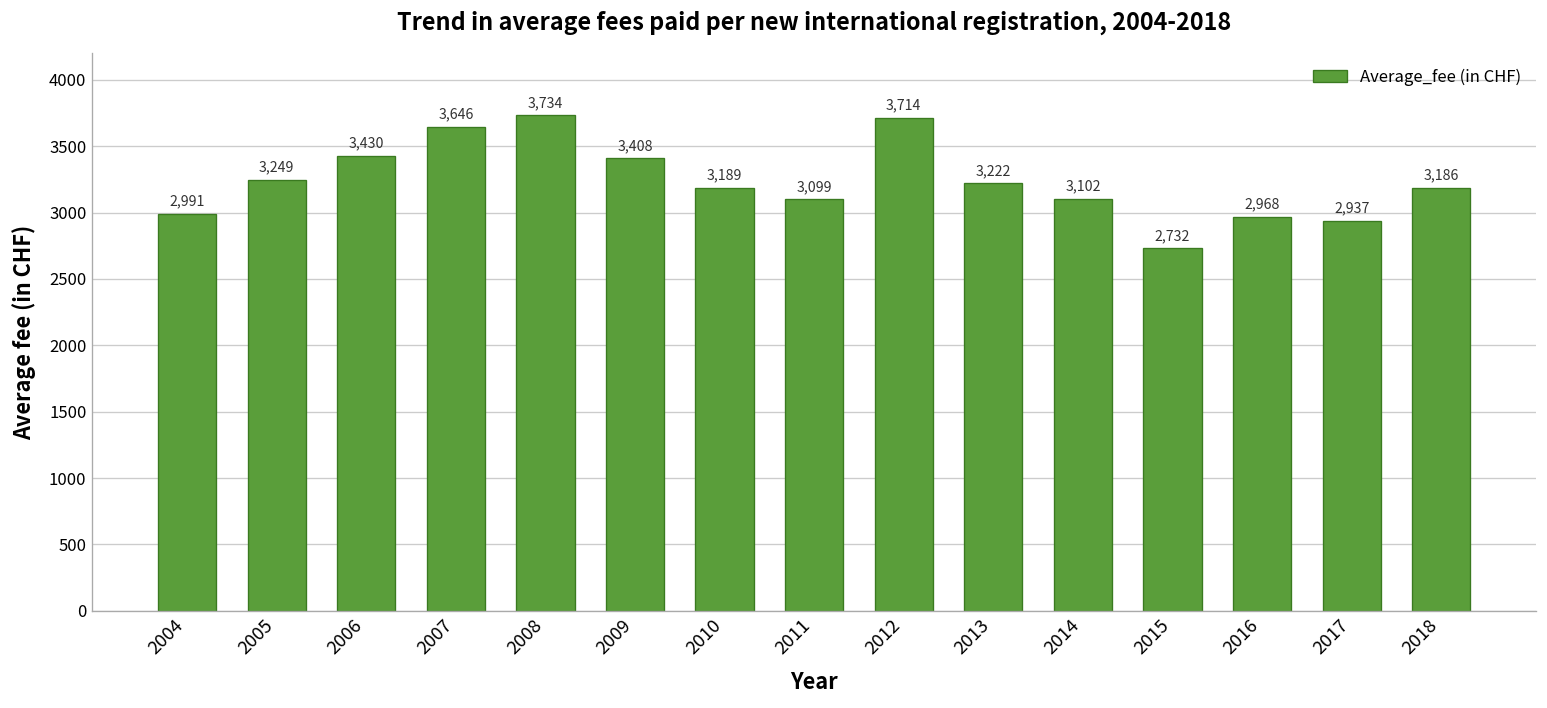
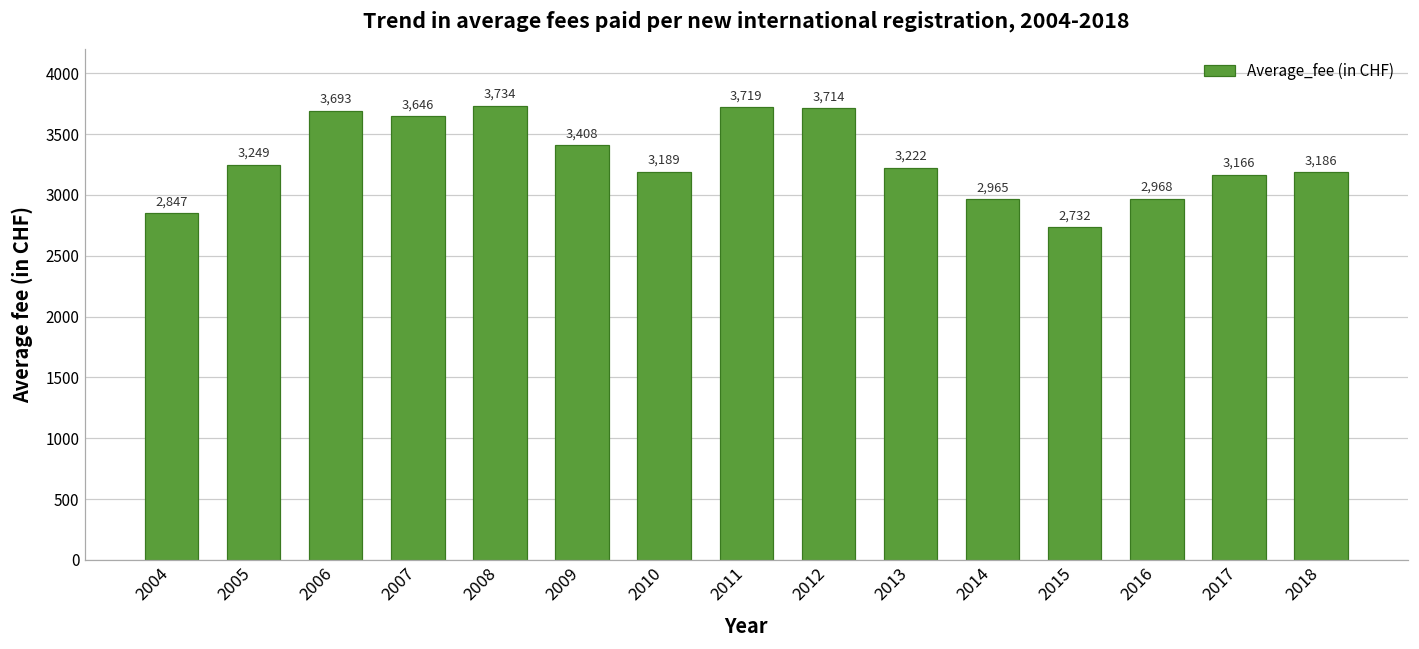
2004: 2,991 -> 2,847
2006: 3,430 -> 3,693
2011: 3,099 -> 3,719
2014: 3,102 -> 2,965
2017: 2,937 -> 3,166
